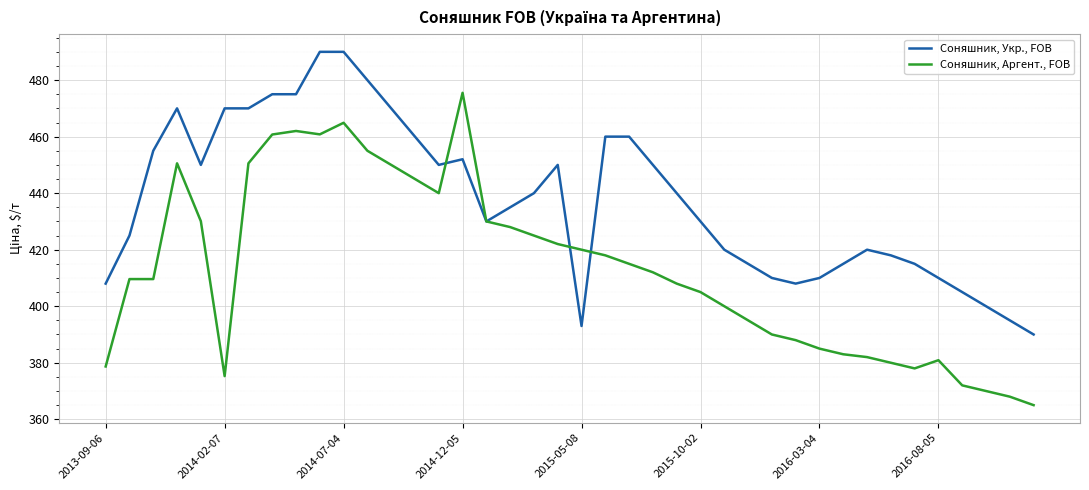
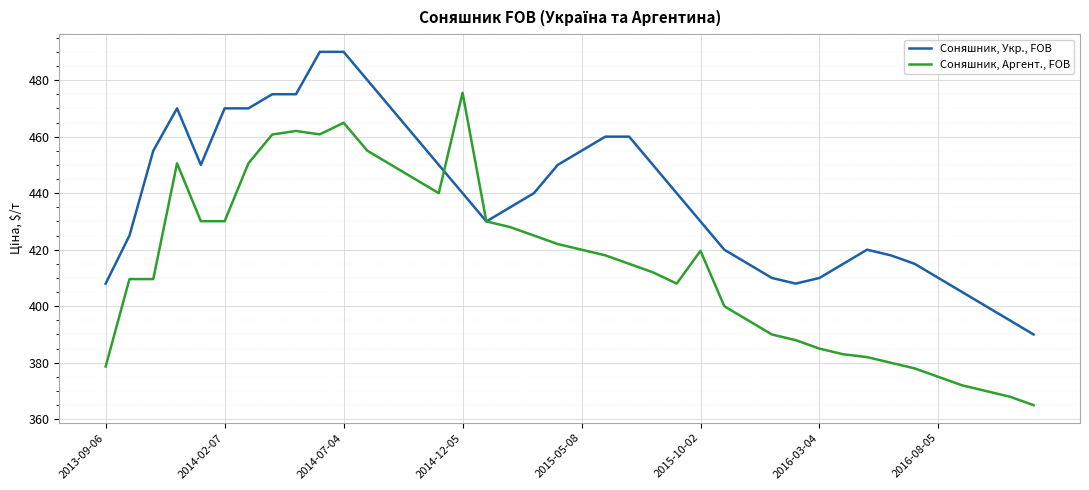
Соняшник, Аргент., FOB, 2014-02-07: 375 -> 430
Соняшник, Укр., FOB, 2014-12-05: 452 -> 440
Соняшник, Укр., FOB, 2015-05-08: 393 -> 455
Соняшник, Аргент., FOB, 2015-10-02: 405 -> 420
Соняшник, Аргент., FOB, 2016-08-05: 381 -> 375
